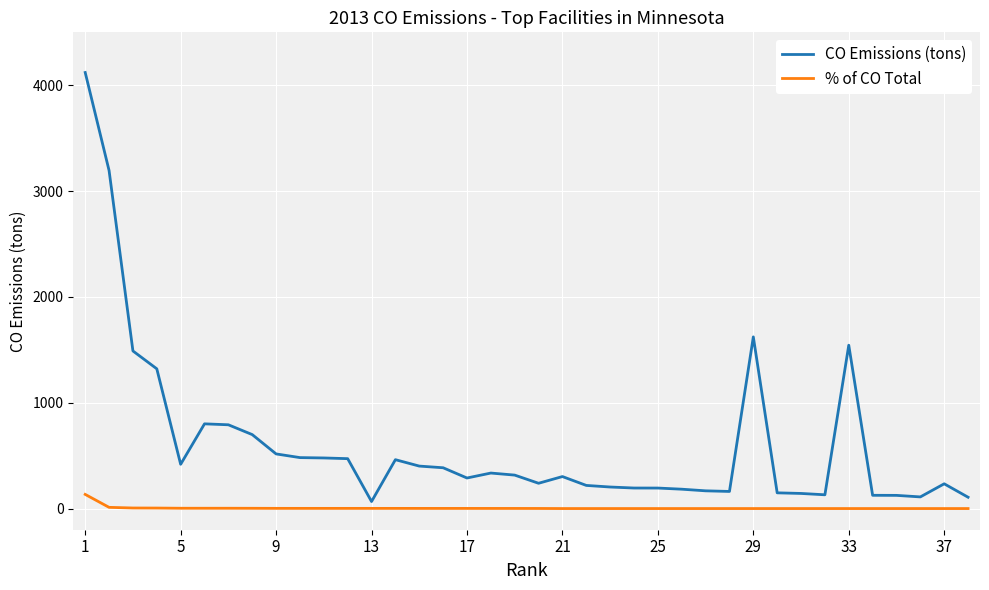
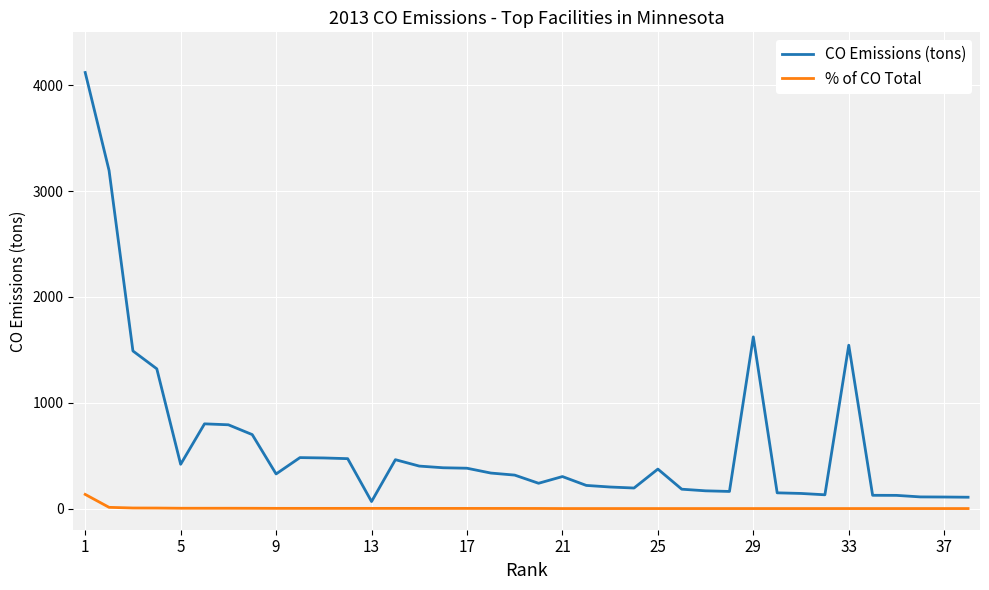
CO Emissions (tons), 9: 520 -> 330
CO Emissions (tons), 17: 290 -> 380
CO Emissions (tons), 25: 190 -> 370
CO Emissions (tons), 37: 230 -> 110
